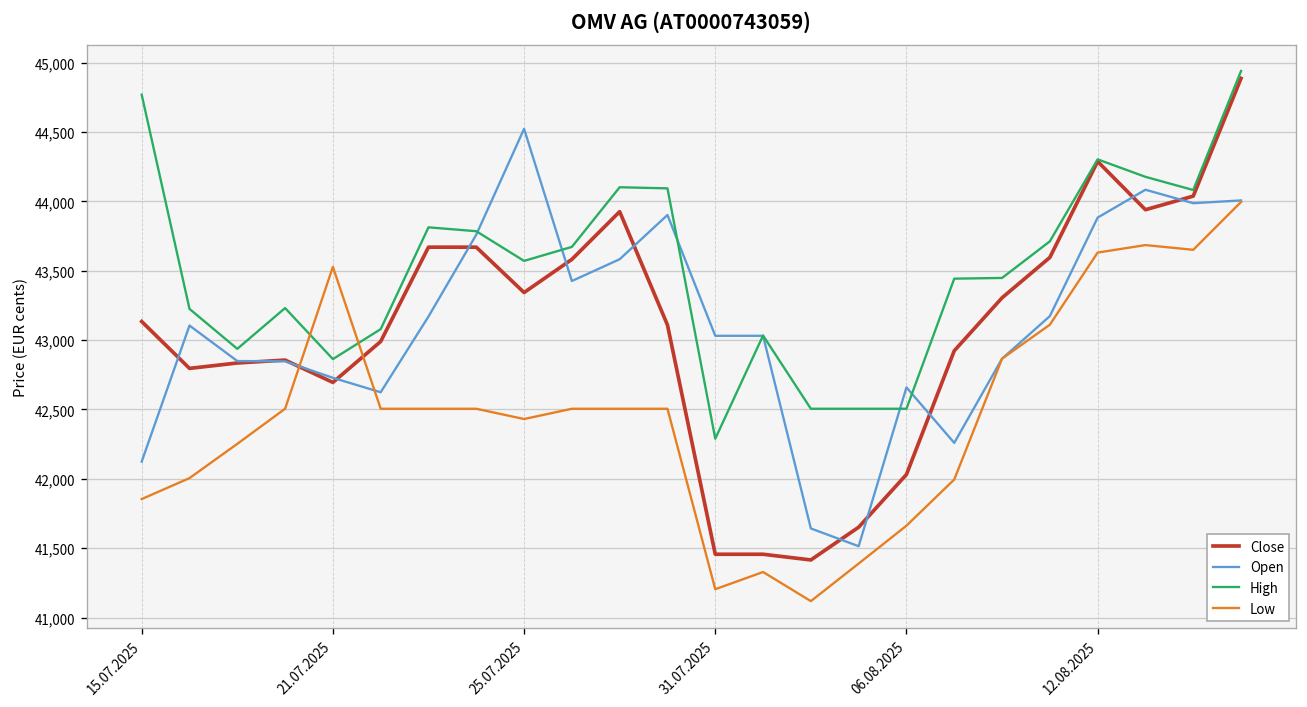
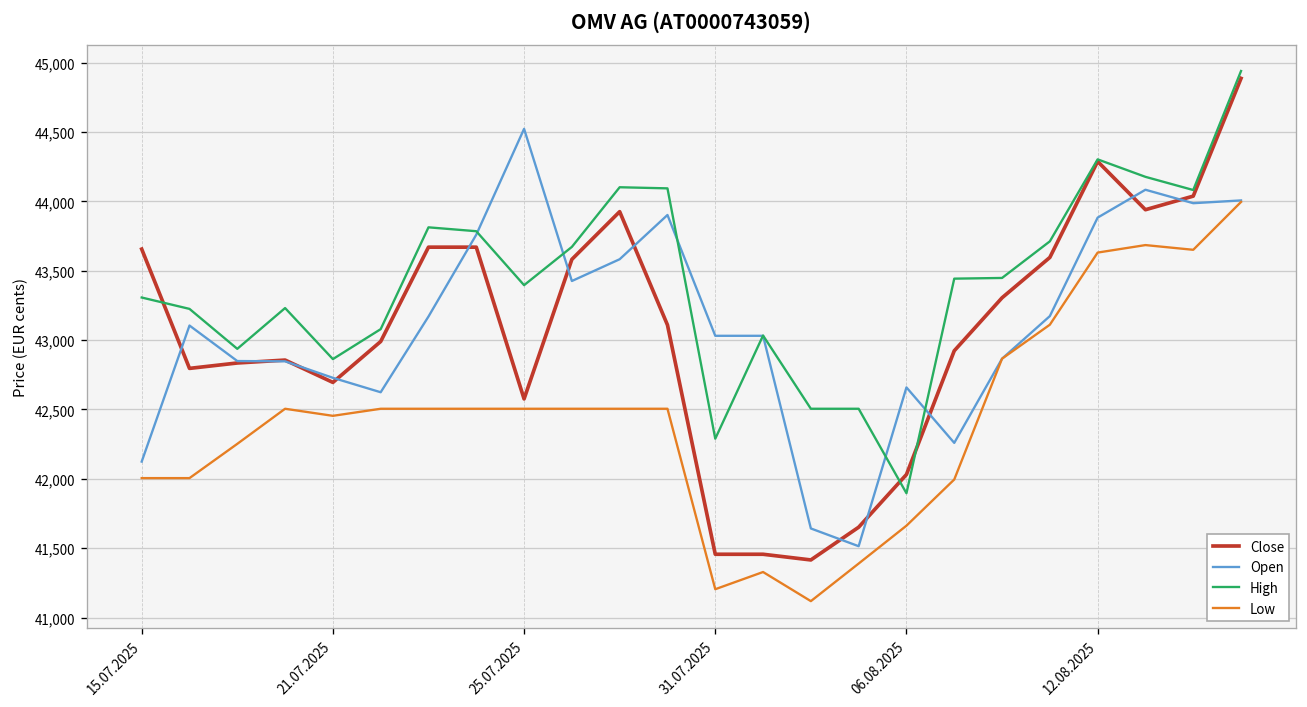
Close, 15.07.2025: 43,130 -> 43,660
High, 15.07.2025: 44,770 -> 43,310
Low, 15.07.2025: 41,850 -> 42,010
Low, 21.07.2025: 43,530 -> 42,450
Close, 25.07.2025: 43,340 -> 42,580
High, 25.07.2025: 43,570 -> 43,400
Low, 25.07.2025: 42,430 -> 42,510
High, 06.08.2025: 42,510 -> 41,900
